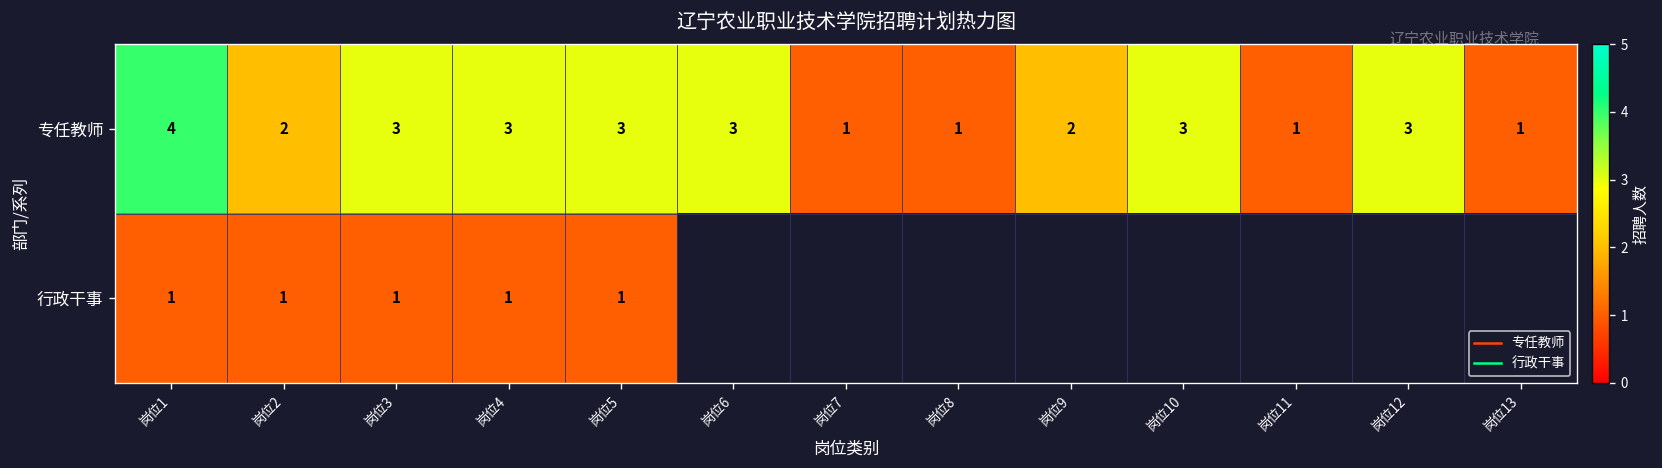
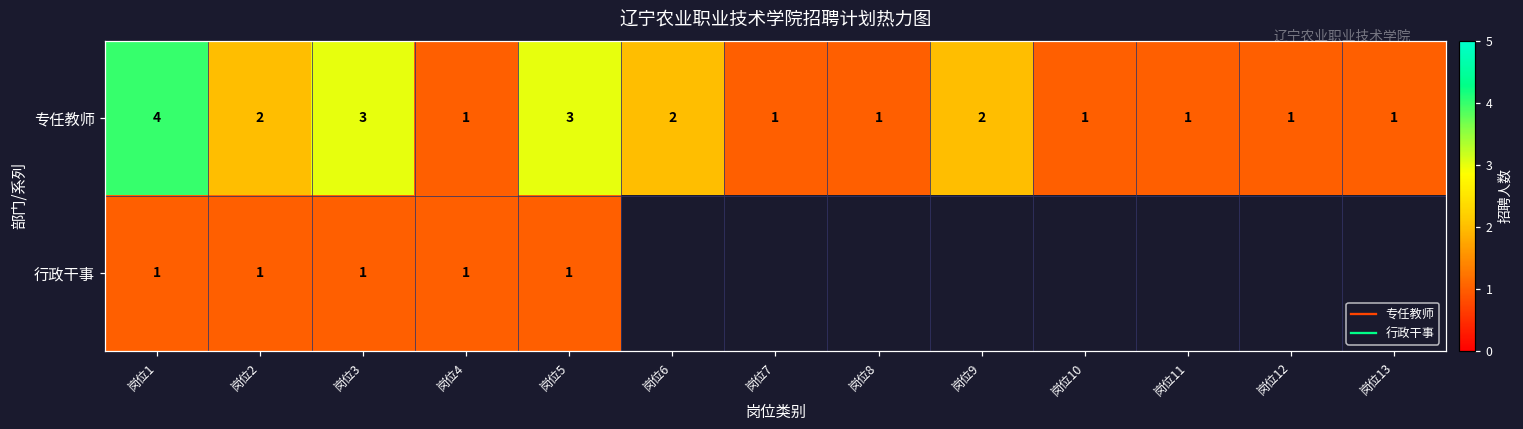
专任教师, 岗位4: 3 -> 1
专任教师, 岗位6: 3 -> 2
专任教师, 岗位10: 3 -> 1
专任教师, 岗位12: 3 -> 1
